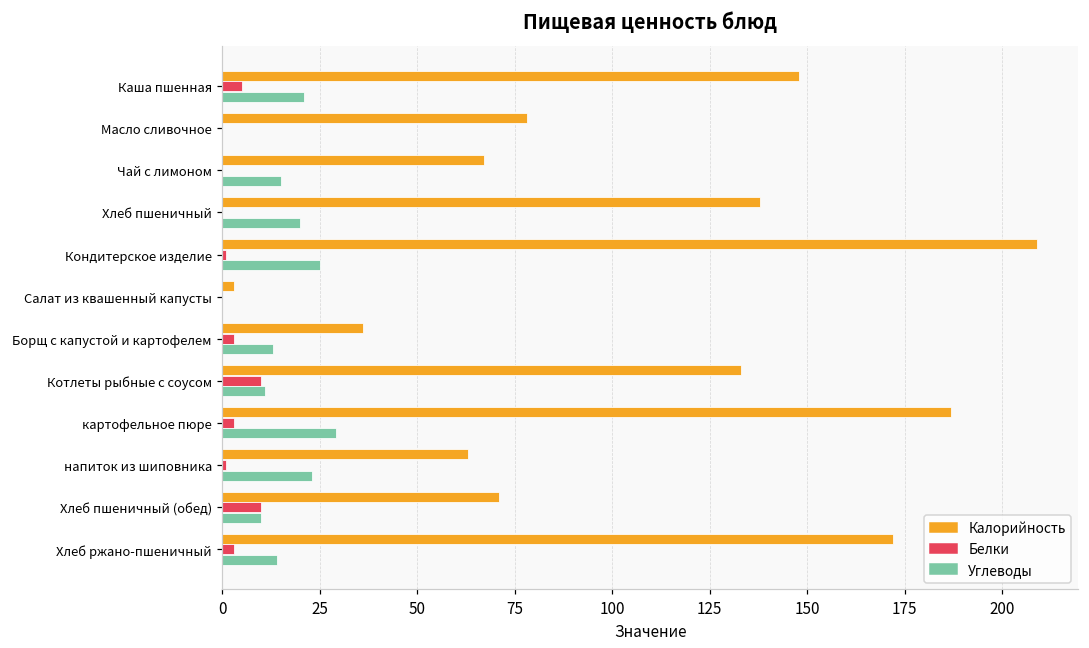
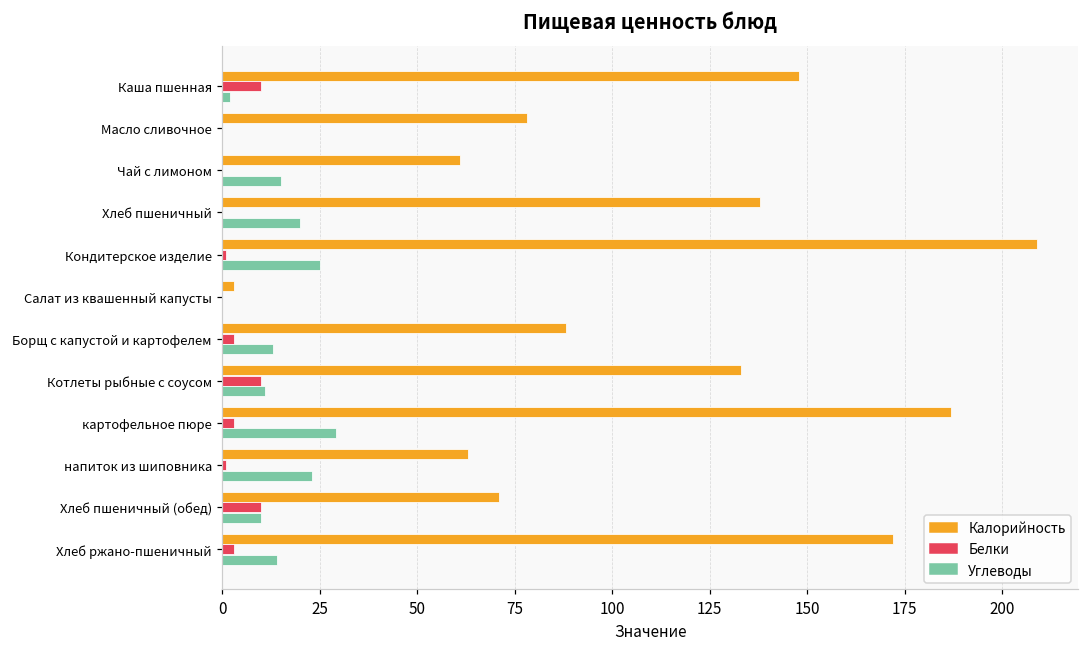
Белки, Каша пшенная: 5 -> 10
Углеводы, Каша пшенная: 21 -> 2
Калорийность, Чай с лимоном: 67 -> 61
Калорийность, Борщ с капустой и картофелем: 36 -> 88
